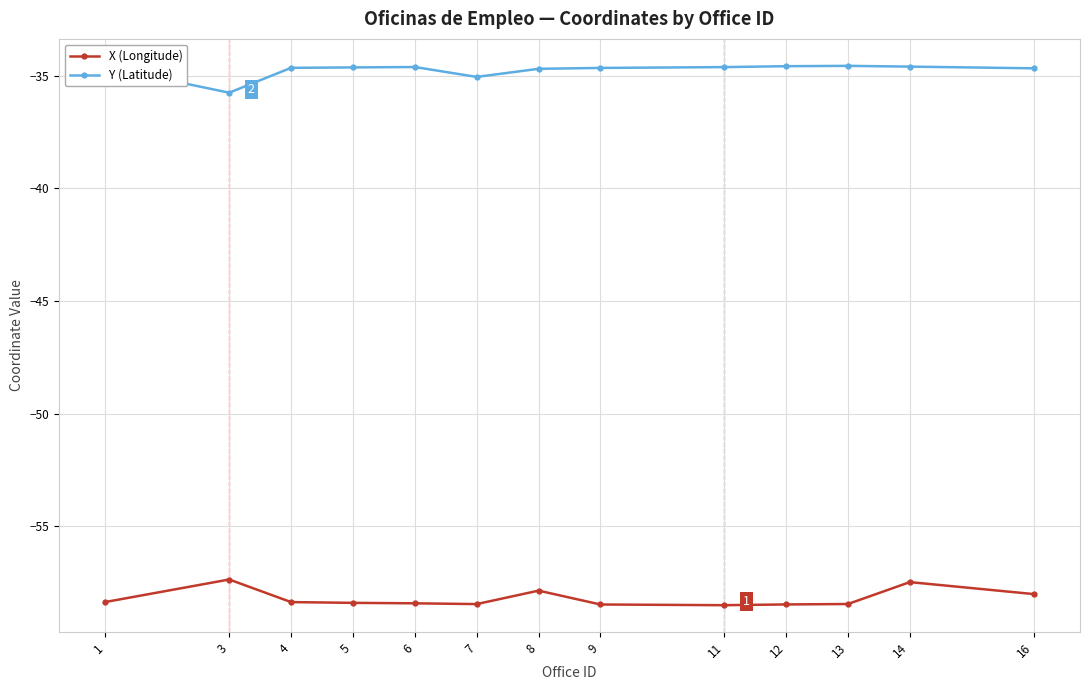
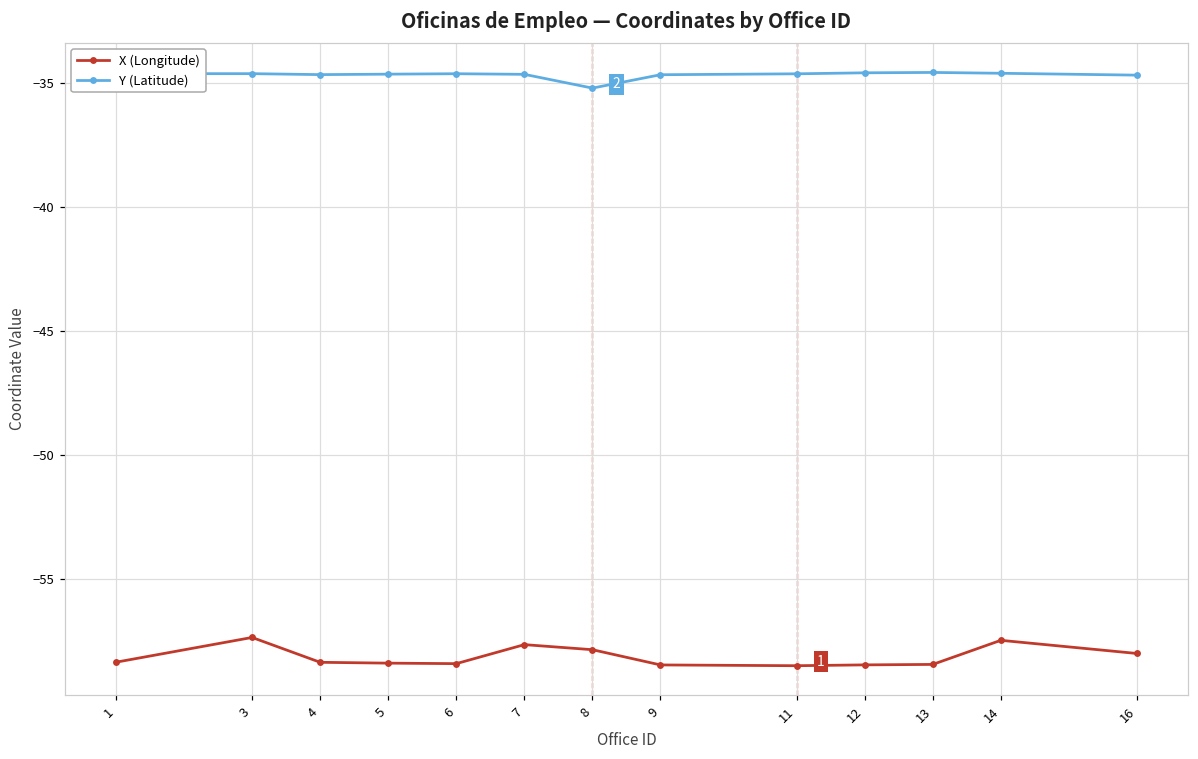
Y (Latitude), 3: -35.7 -> -34.6
X (Longitude), 7: -58.5 -> -57.7
Y (Latitude), 7: -35.0 -> -34.6
Y (Latitude), 8: -34.7 -> -35.2
